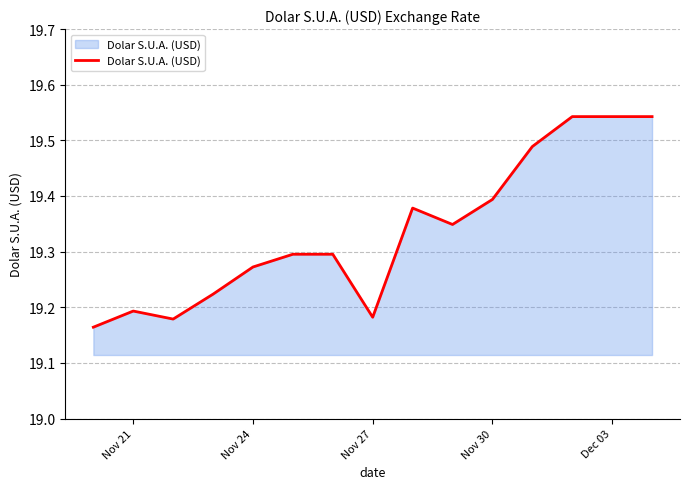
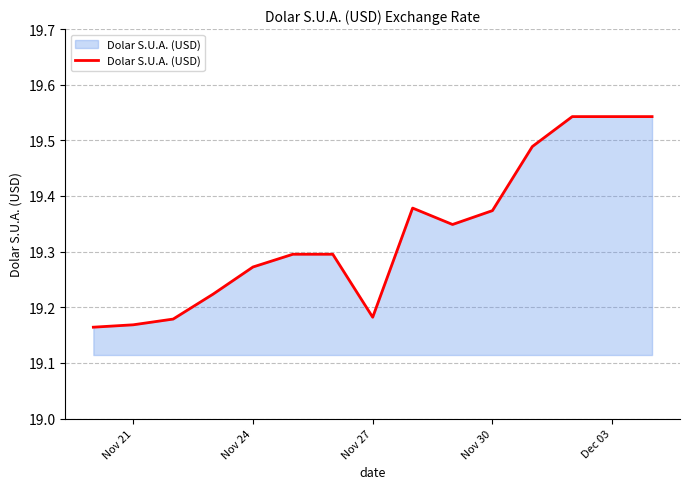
Nov 21: 19.19 -> 19.17
Nov 30: 19.39 -> 19.37
